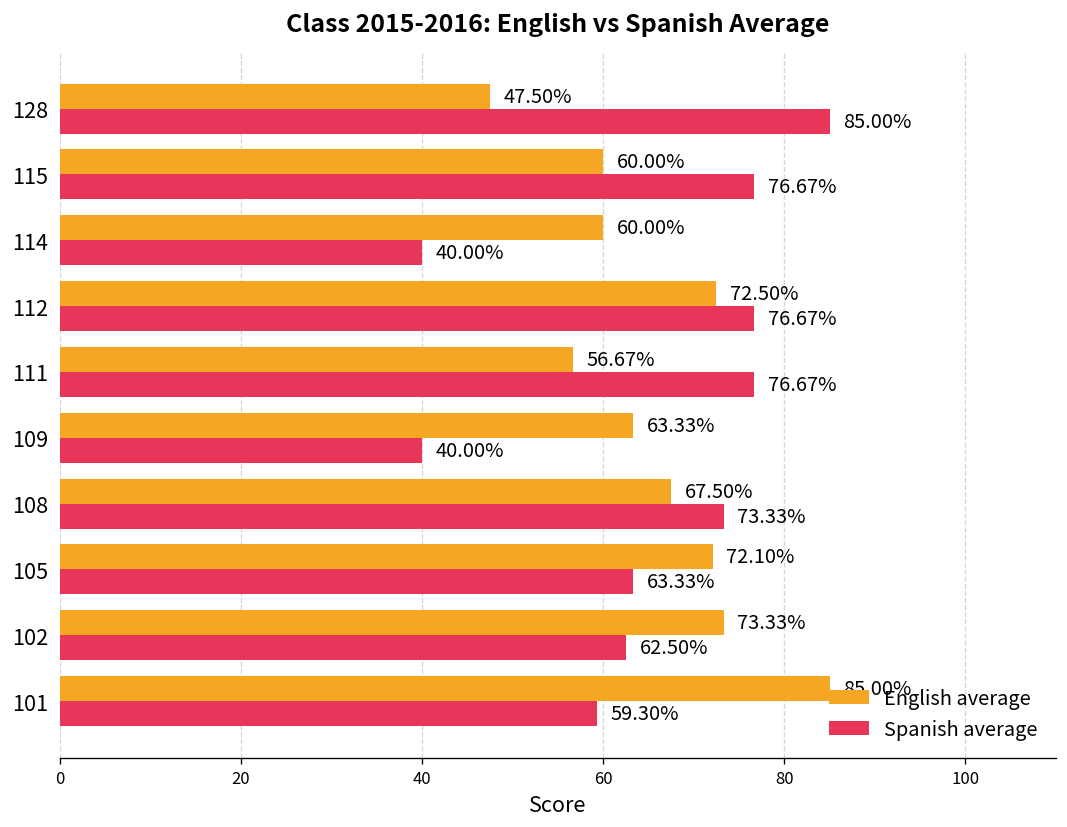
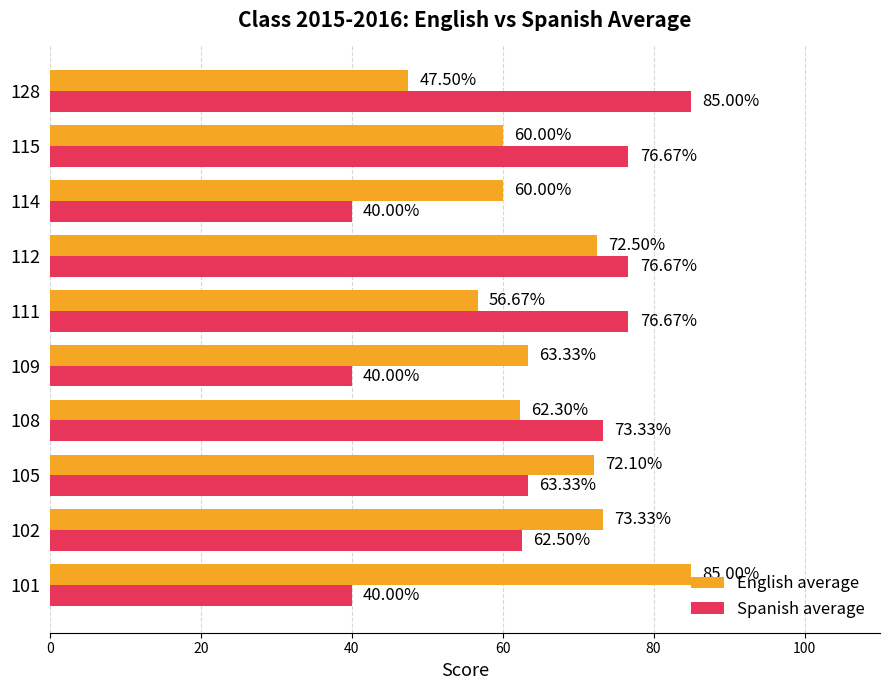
English average, 108: 67.50% -> 62.30%
Spanish average, 101: 59.30% -> 40.00%
